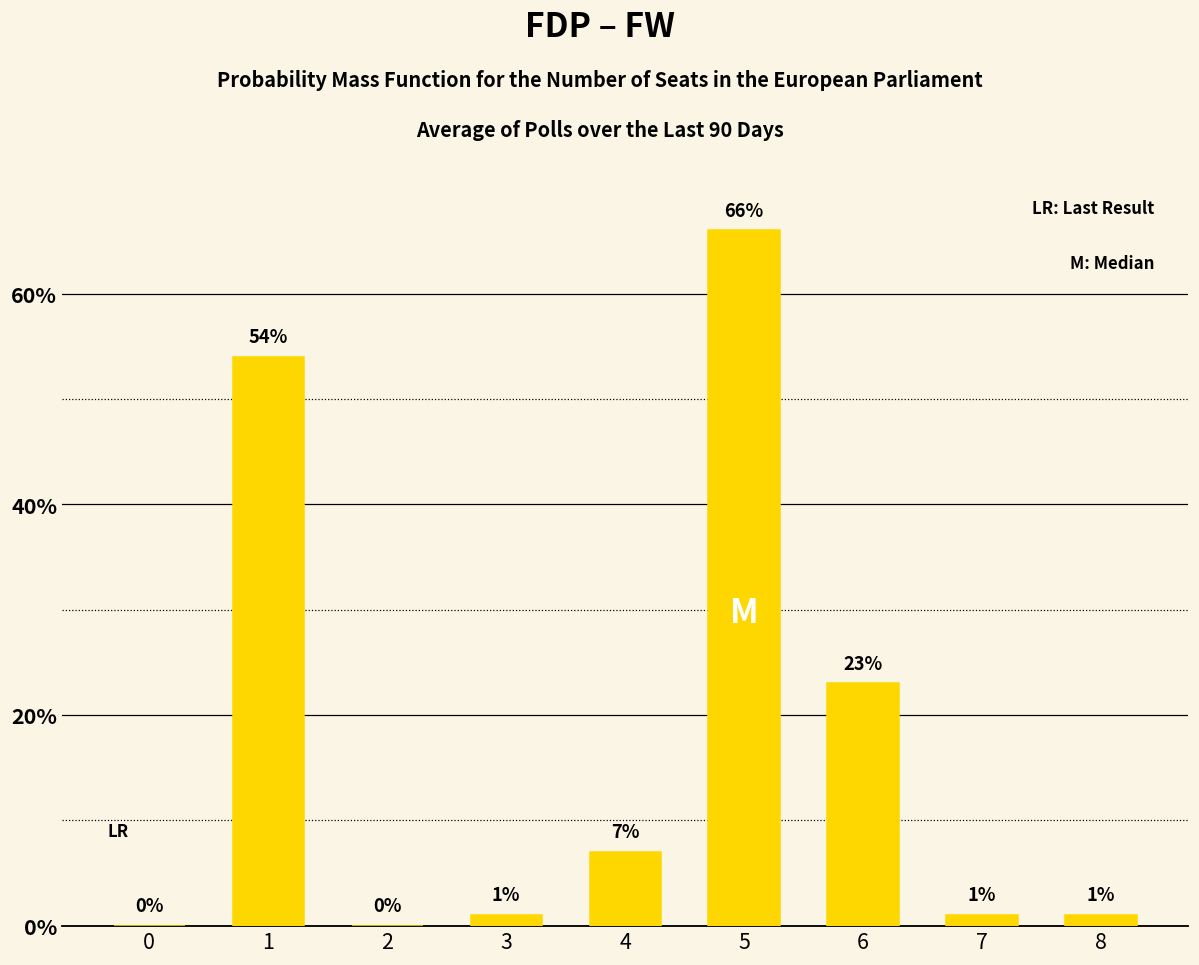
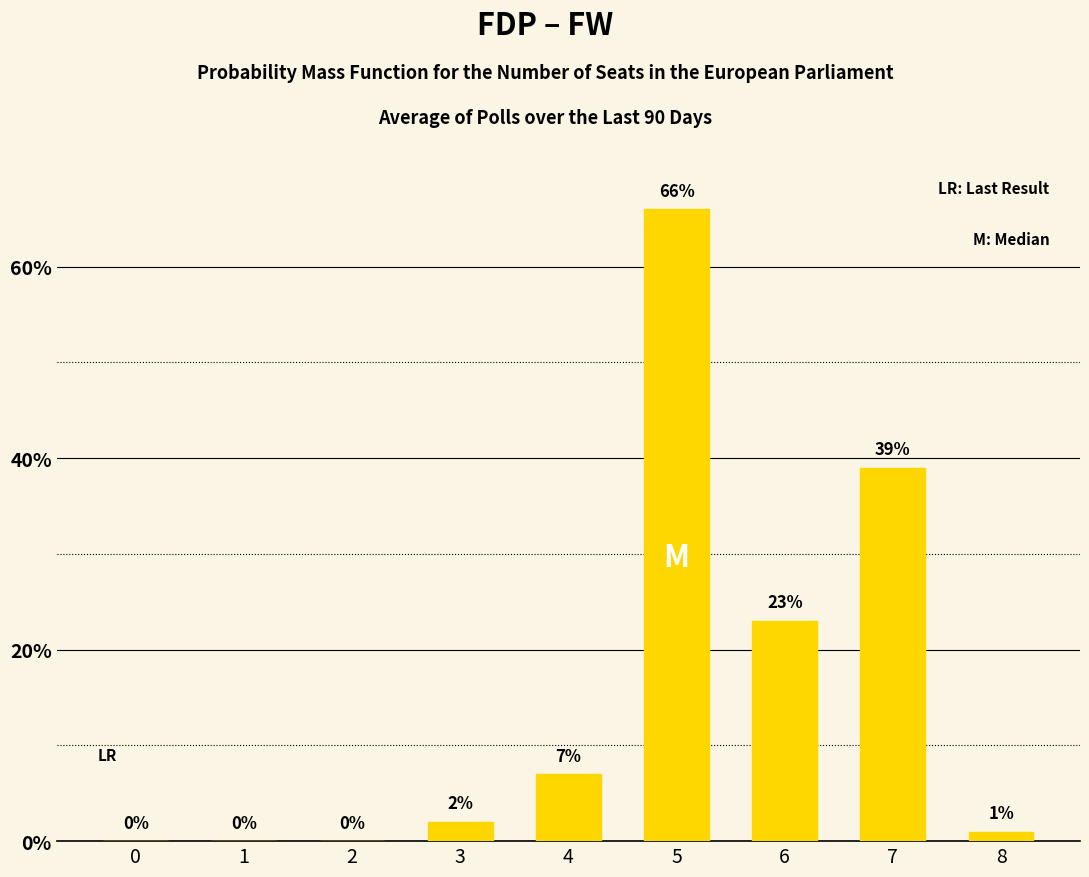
1: 54% -> 0%
3: 1% -> 2%
7: 1% -> 39%
